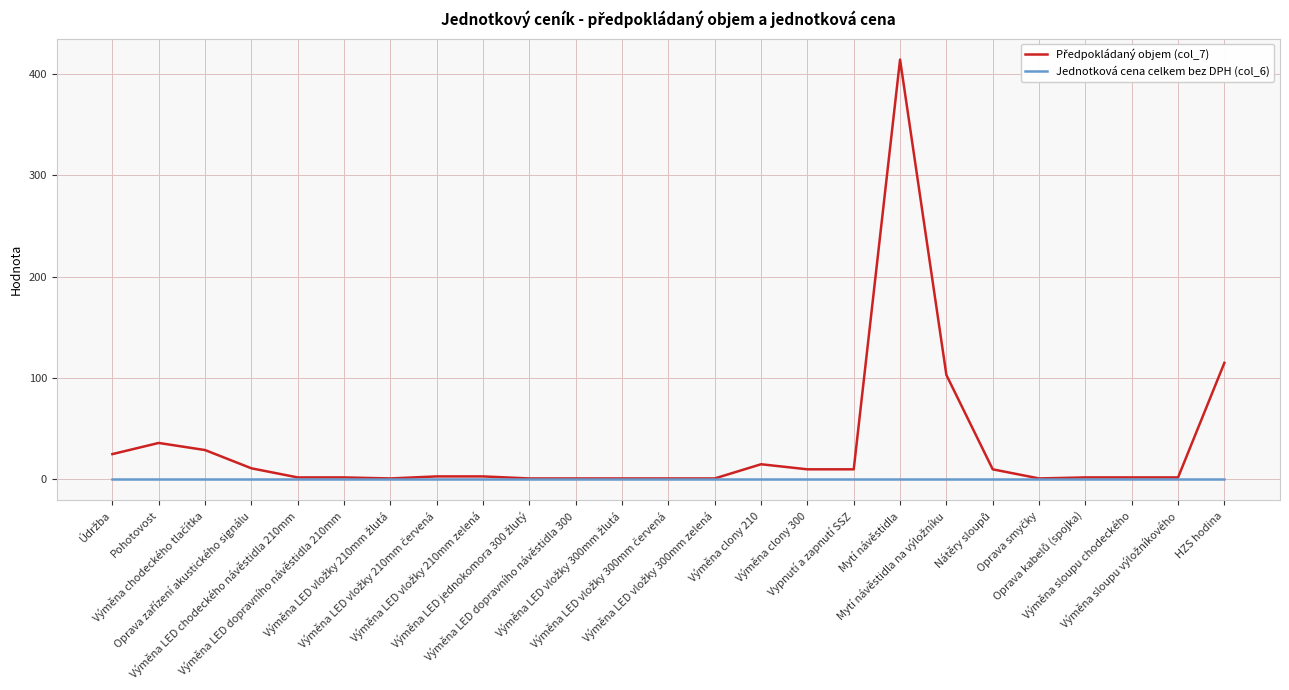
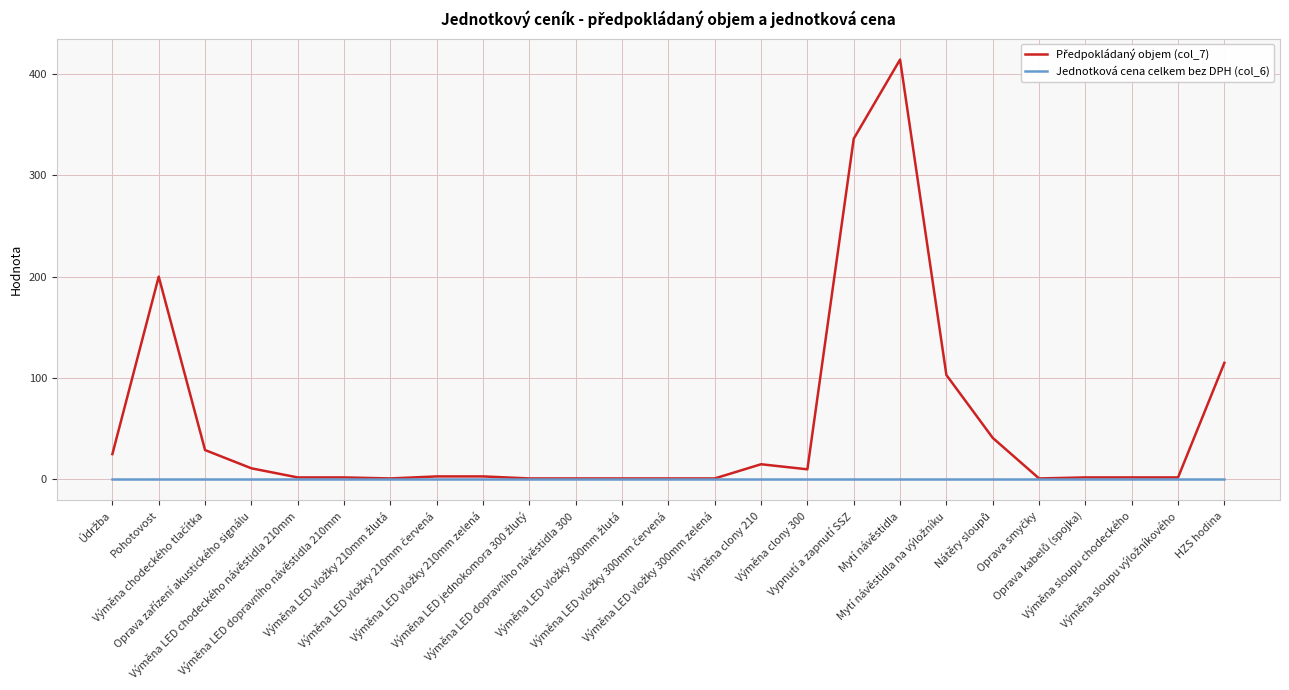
Předpokládaný objem (col_7), Pohotovost: 36 -> 200
Předpokládaný objem (col_7), Vypnutí a zapnutí SSZ: 10 -> 336
Předpokládaný objem (col_7), Nátěry sloupů: 10 -> 41
